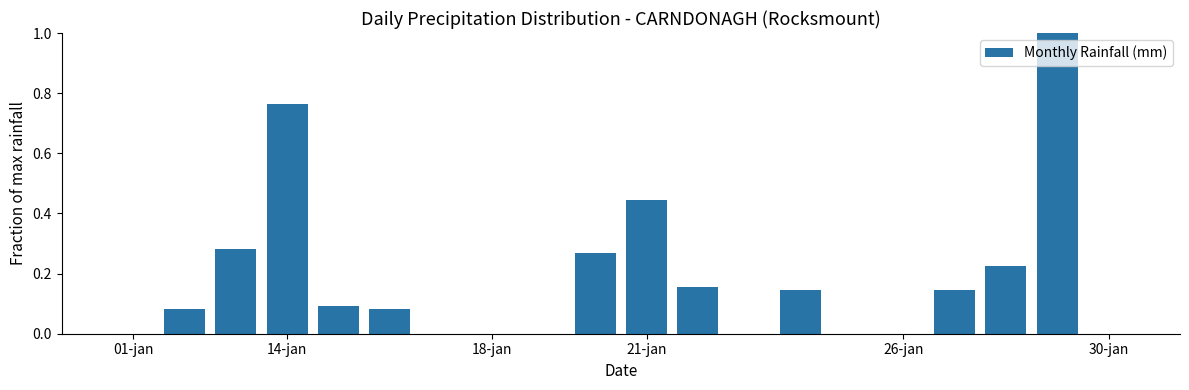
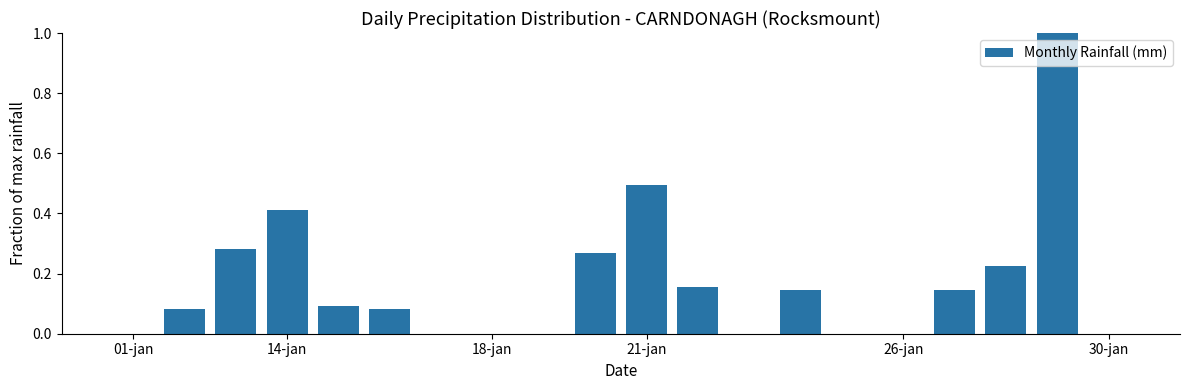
14-jan: 0.76 -> 0.41
21-jan: 0.44 -> 0.49
